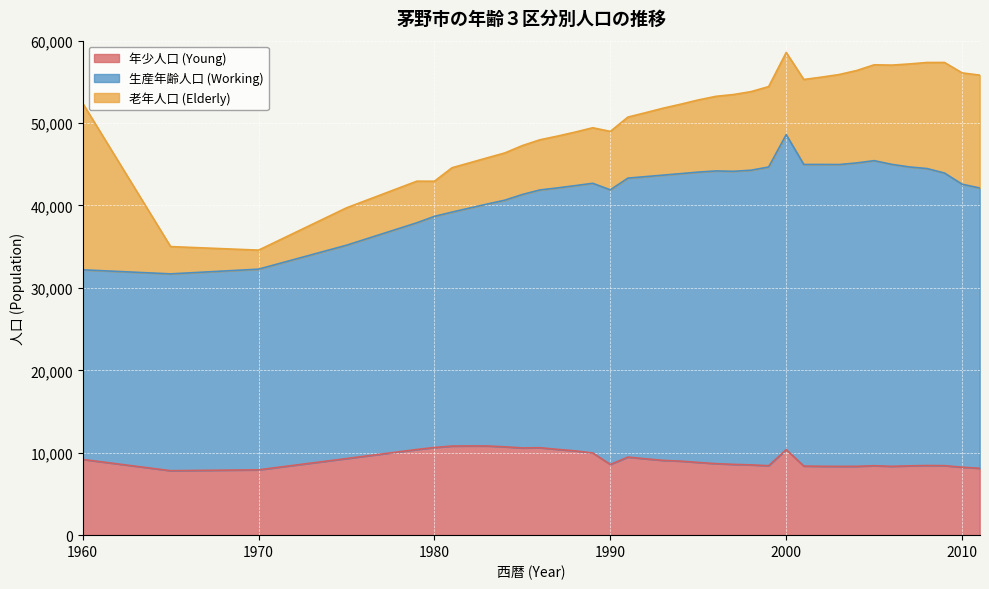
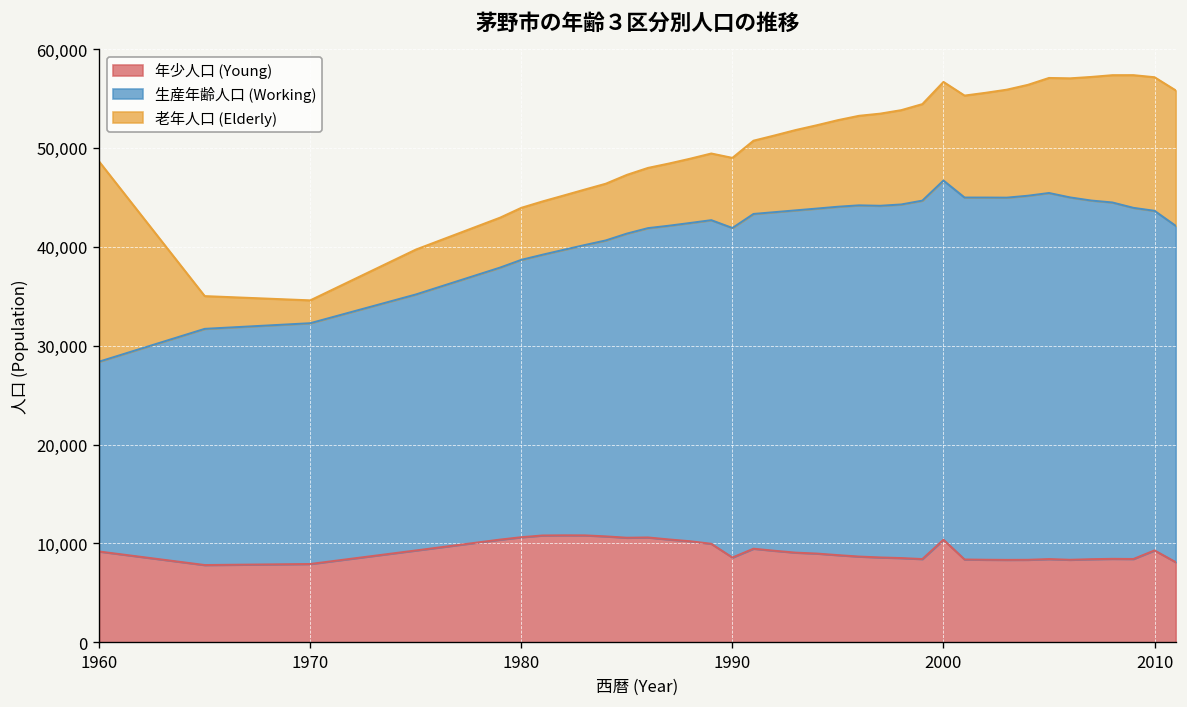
生産年齢人口 (Working), 1960: 23,000 -> 19,000
老年人口 (Elderly), 1980: 4,000 -> 5,000
生産年齢人口 (Working), 2000: 38,000 -> 36,000
年少人口 (Young), 2010: 8,000 -> 9,000
